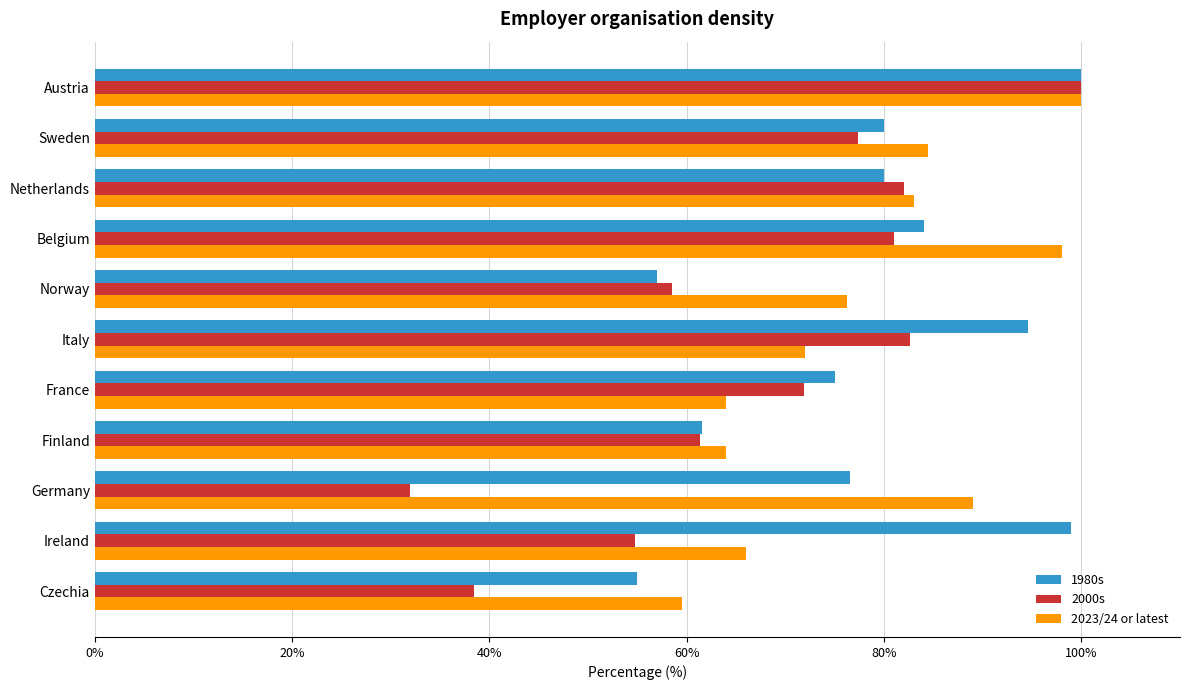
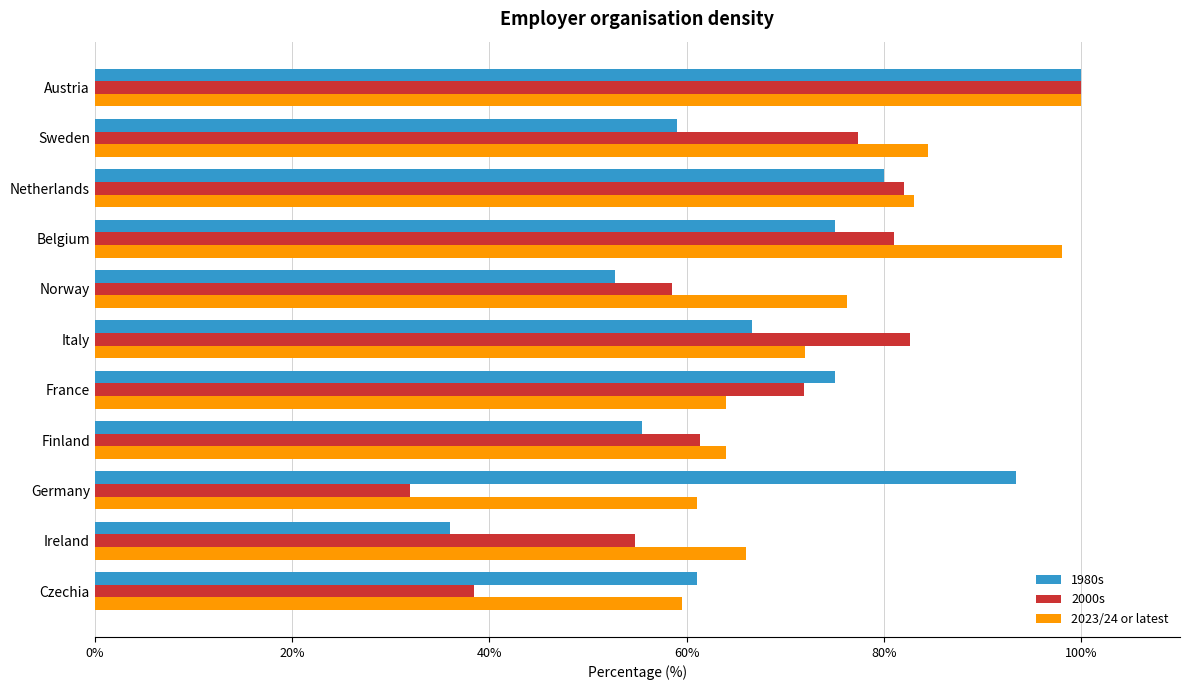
1980s, Sweden: 80% -> 59%
1980s, Belgium: 84% -> 75%
1980s, Norway: 57% -> 53%
1980s, Italy: 95% -> 67%
1980s, Finland: 62% -> 55%
1980s, Germany: 77% -> 93%
2023/24 or latest, Germany: 89% -> 61%
1980s, Ireland: 99% -> 36%
1980s, Czechia: 55% -> 61%
